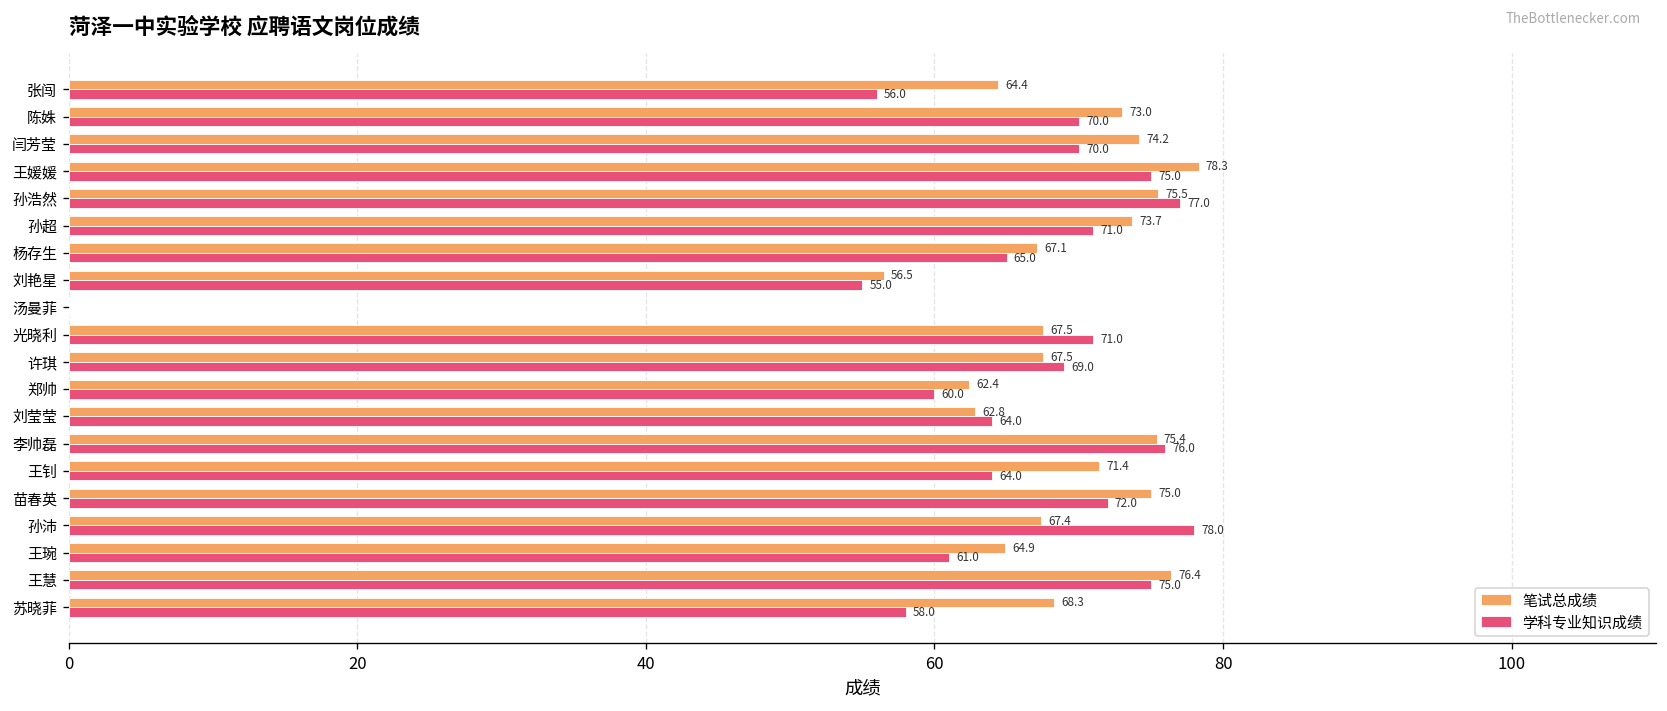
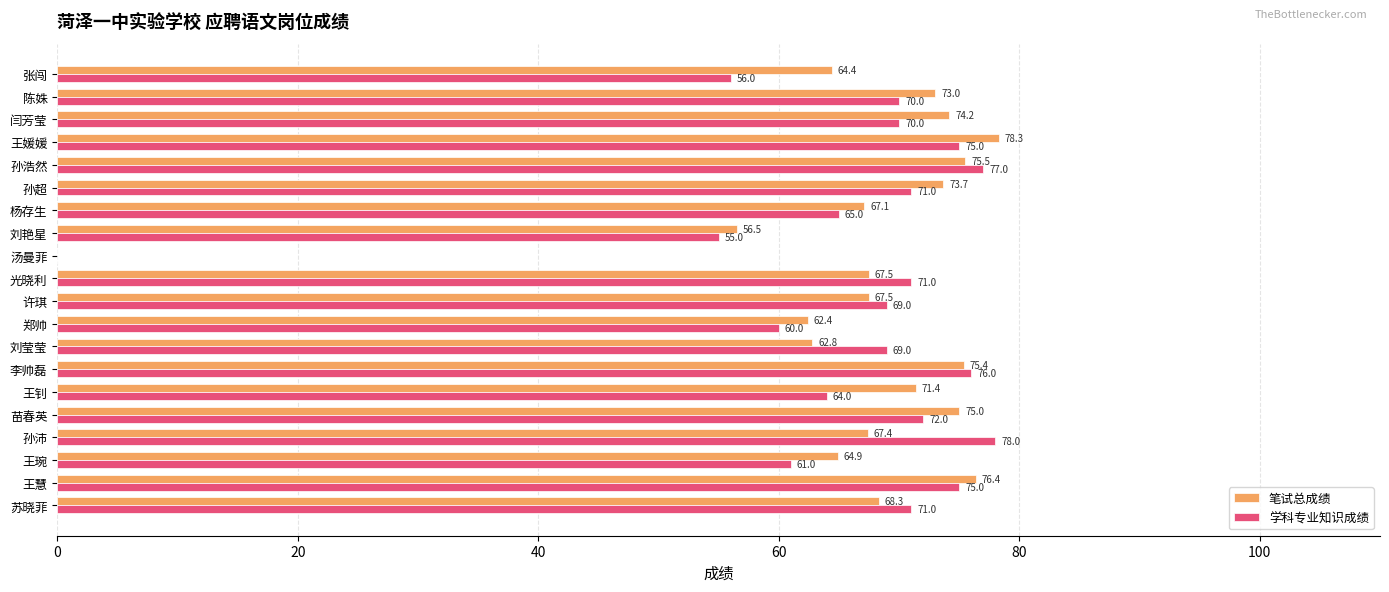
学科专业知识成绩, 刘莹莹: 64.0 -> 69.0
学科专业知识成绩, 苏晓菲: 58.0 -> 71.0
